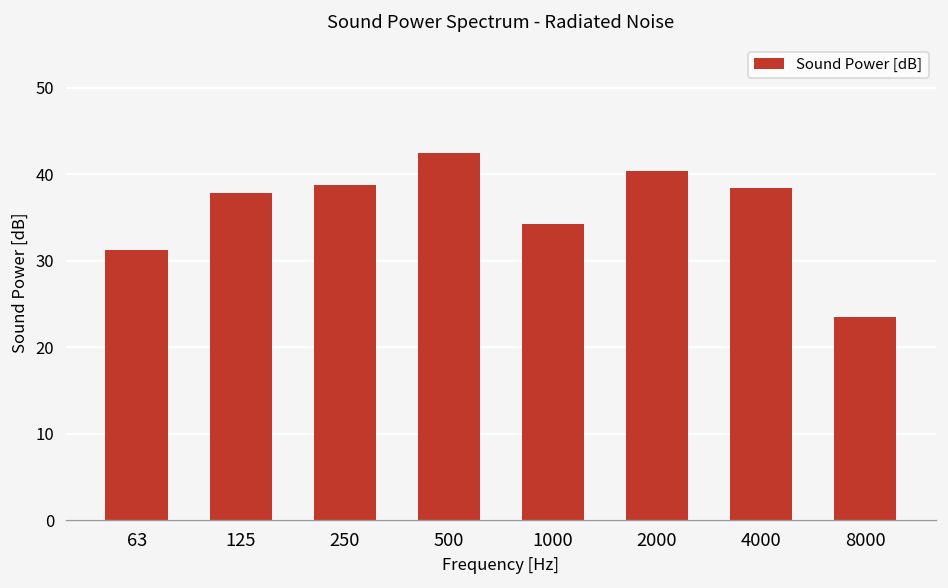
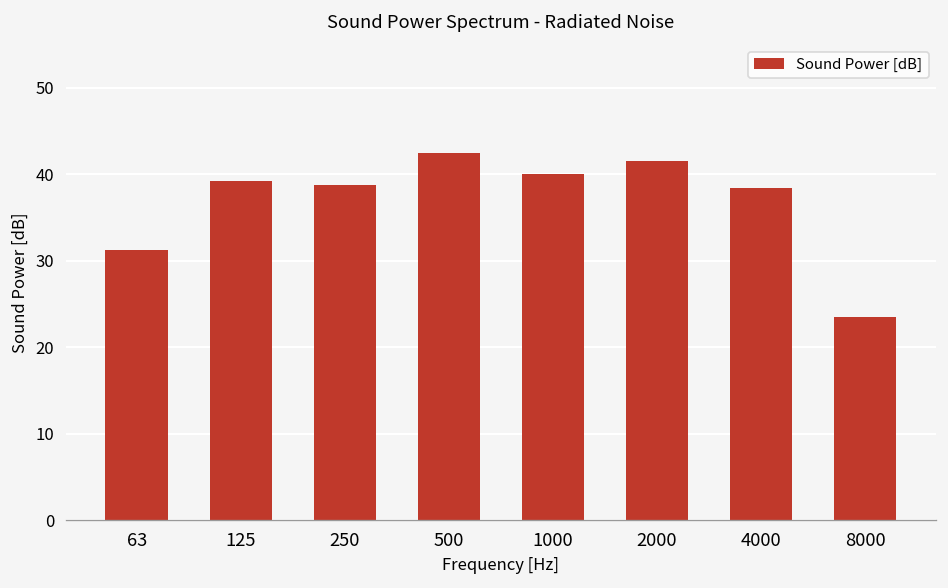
125: 38 -> 39
1000: 34 -> 40
2000: 40 -> 41
